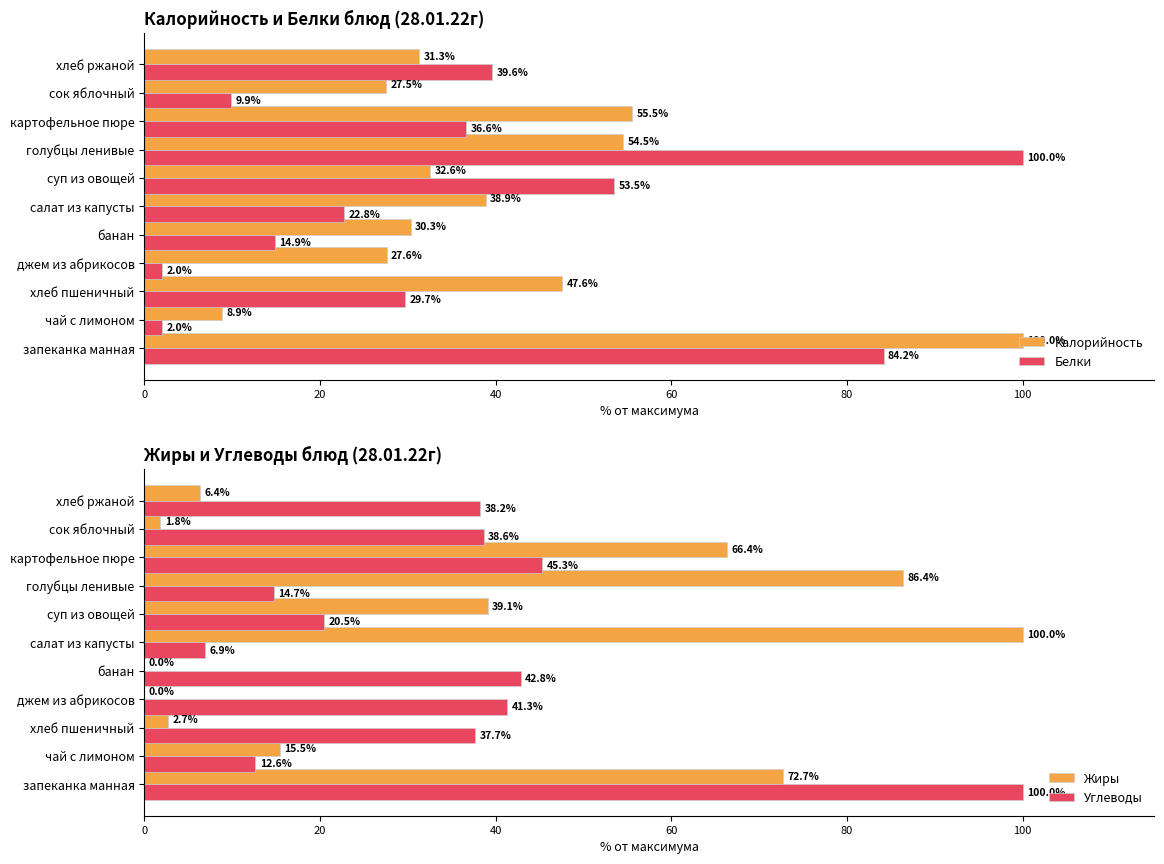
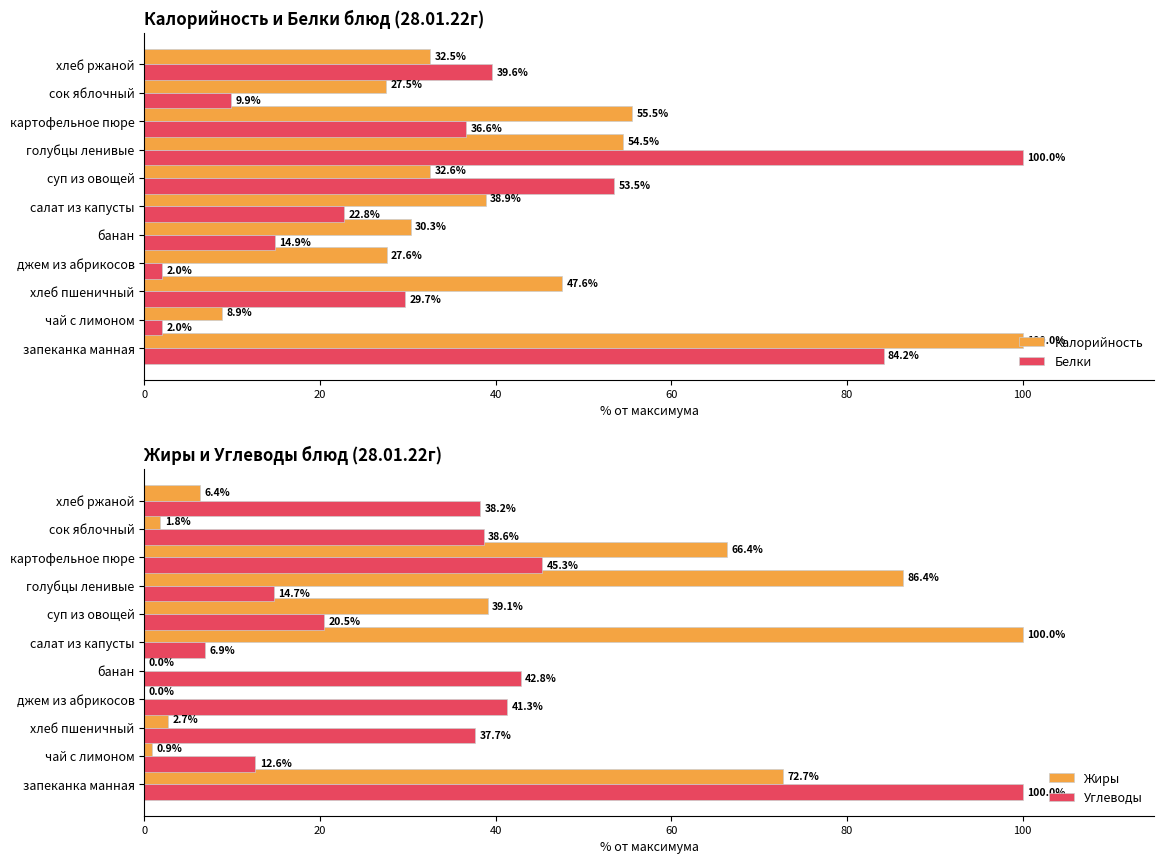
Калорийность и Белки блюд (28.01.22г), Калорийность, хлеб ржаной: 31.3% -> 32.5%
Жиры и Углеводы блюд (28.01.22г), Жиры, чай с лимоном: 15.5% -> 0.9%
